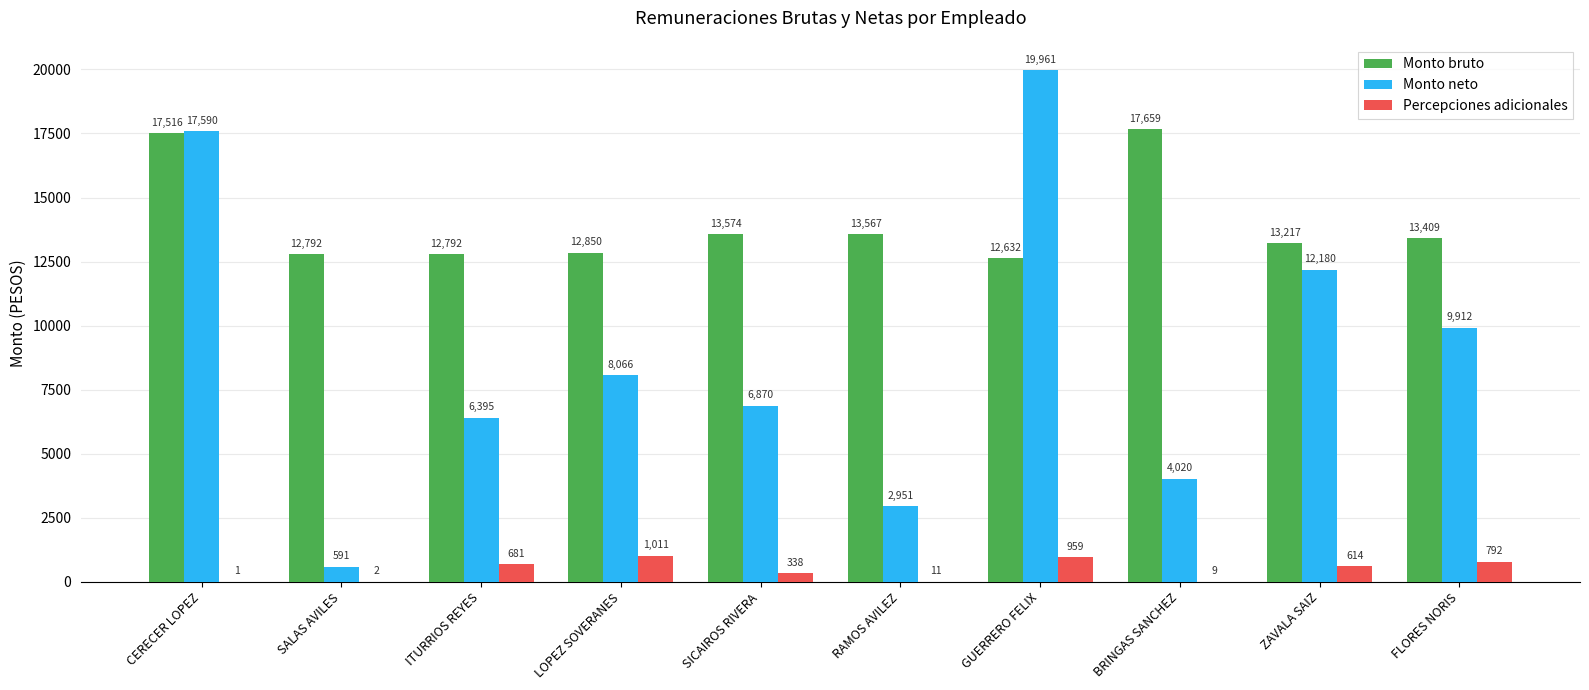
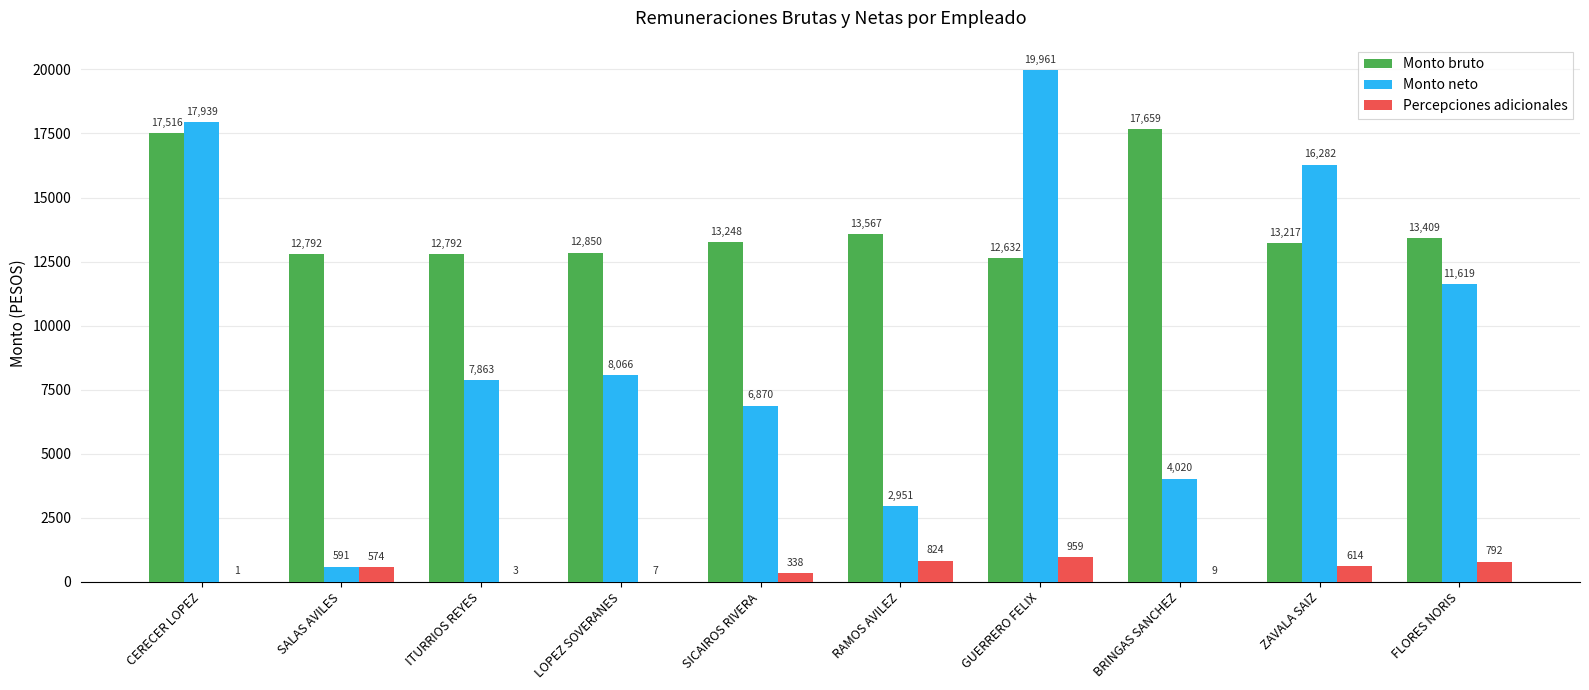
Monto neto, CERECER LOPEZ: 17,590 -> 17,939
Percepciones adicionales, SALAS AVILES: 2 -> 574
Monto neto, ITURRIOS REYES: 6,395 -> 7,863
Percepciones adicionales, ITURRIOS REYES: 681 -> 3
Percepciones adicionales, LOPEZ SOVERANES: 1,011 -> 7
Monto bruto, SICAIROS RIVERA: 13,574 -> 13,248
Percepciones adicionales, RAMOS AVILEZ: 11 -> 824
Monto neto, ZAVALA SAIZ: 12,180 -> 16,282
Monto neto, FLORES NORIS: 9,912 -> 11,619
